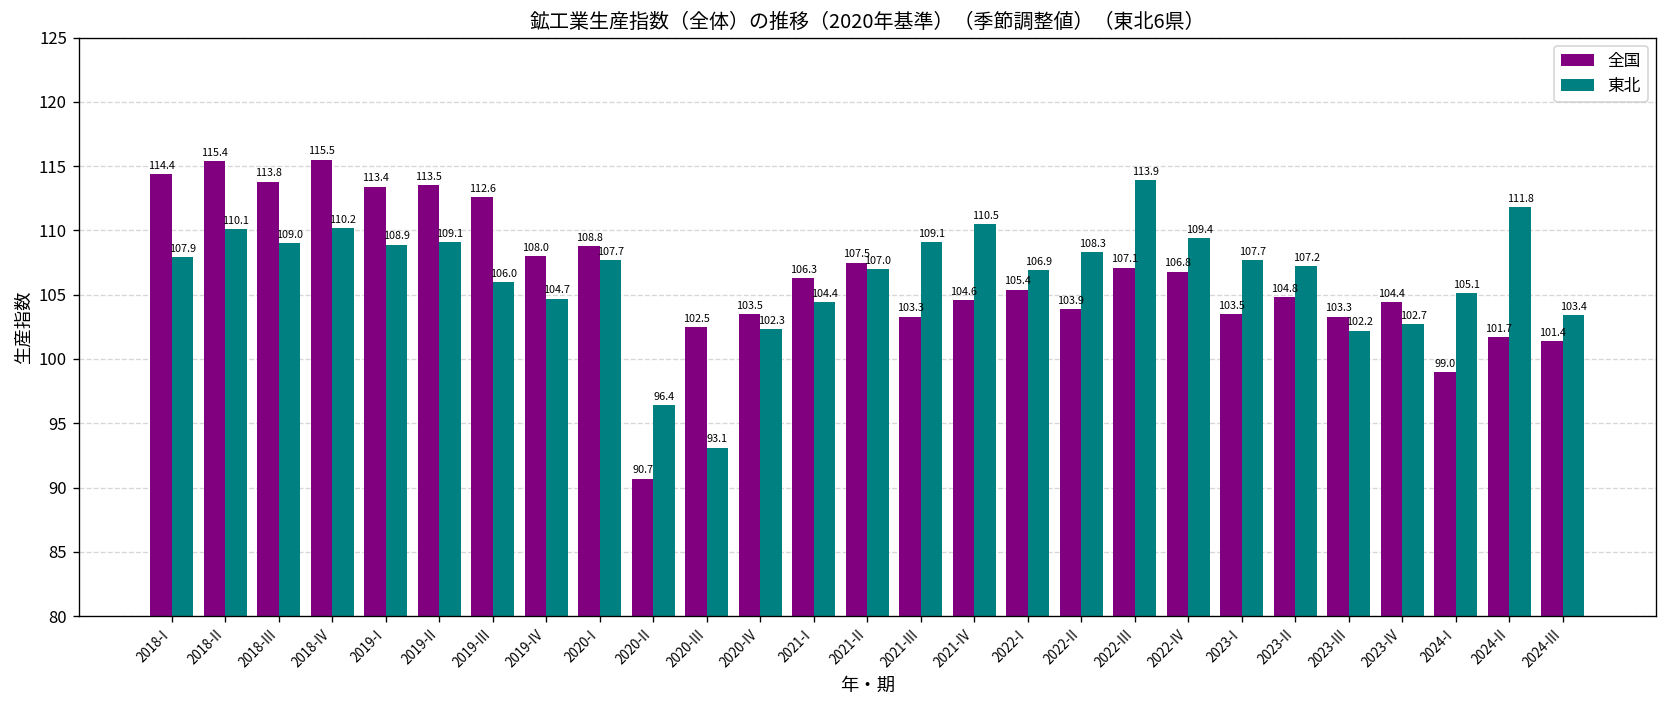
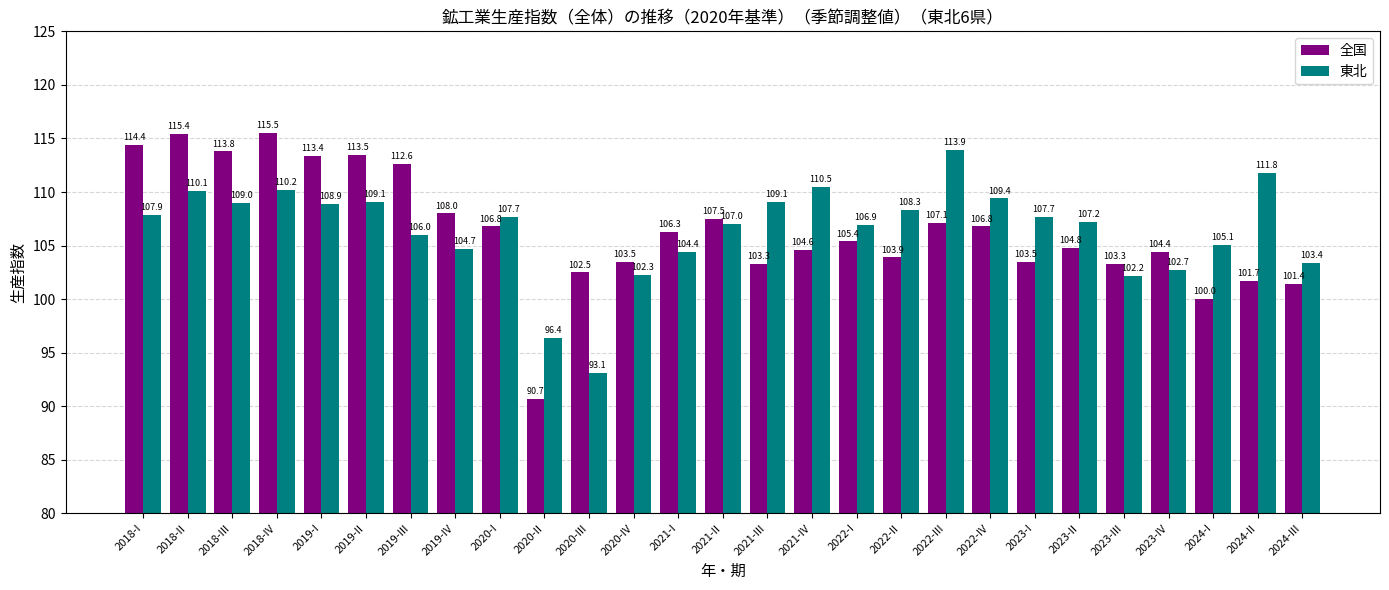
全国, 2020-I: 108.8 -> 106.8
全国, 2024-I: 99.0 -> 100.0
